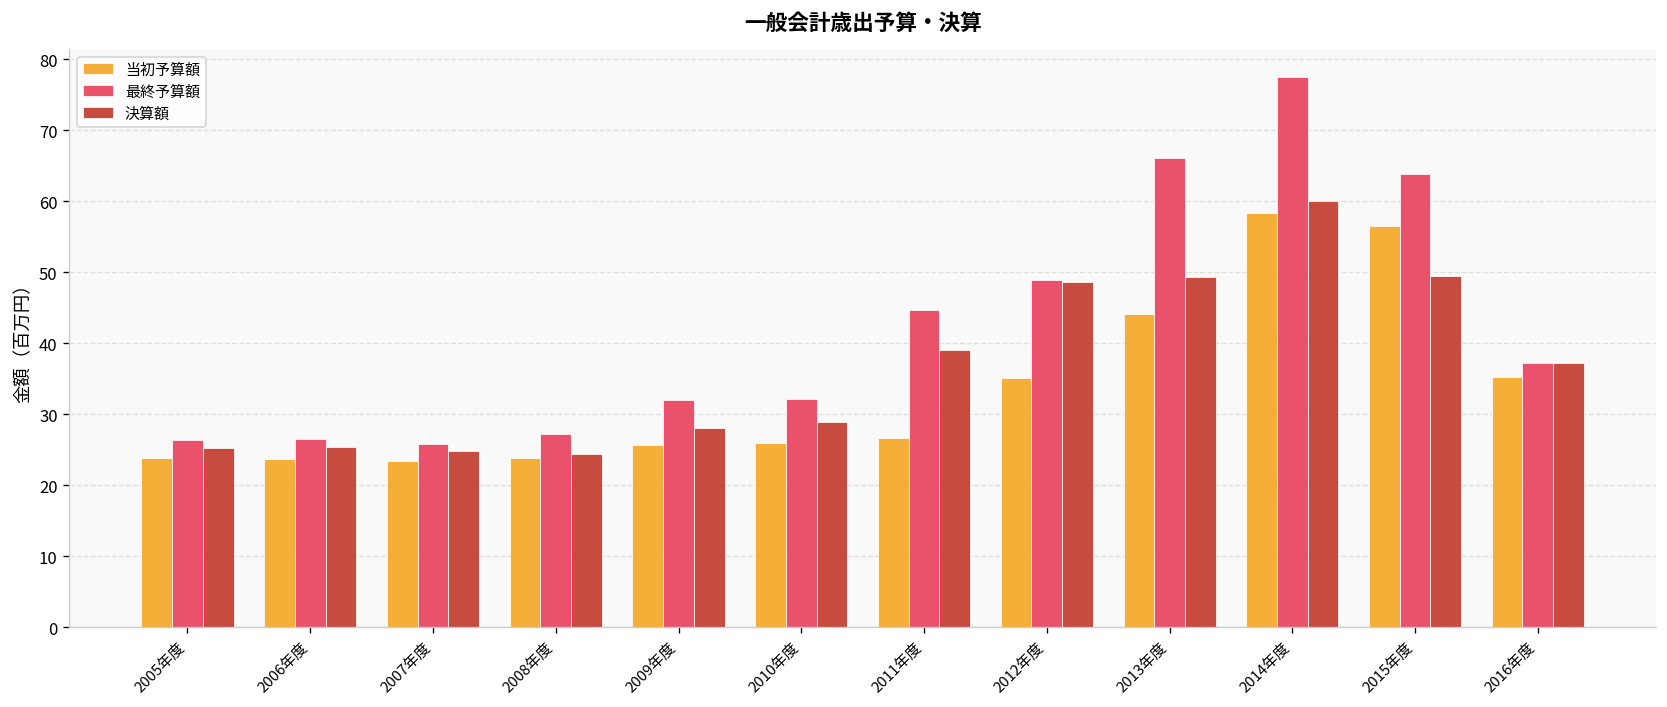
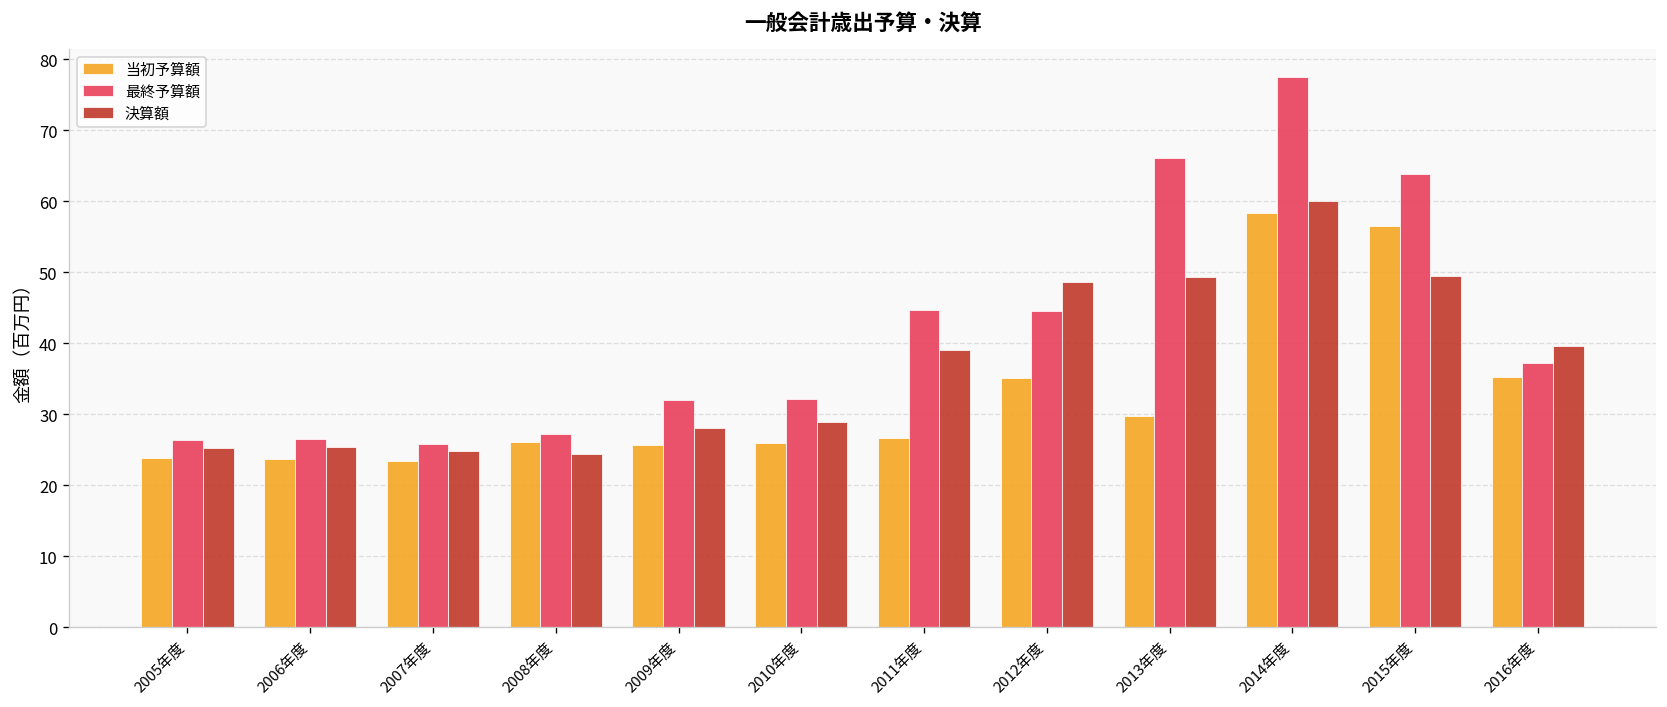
当初予算額, 2008年度: 24 -> 26
最終予算額, 2012年度: 49 -> 45
当初予算額, 2013年度: 44 -> 30
決算額, 2016年度: 37 -> 40
